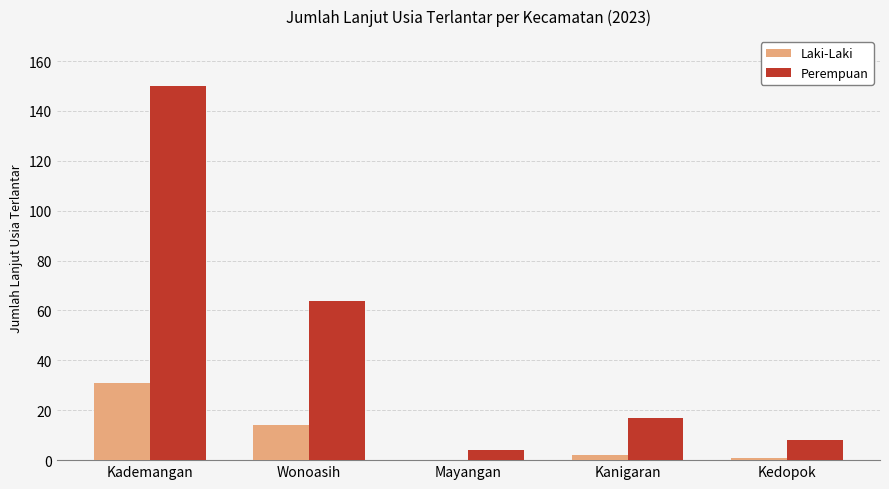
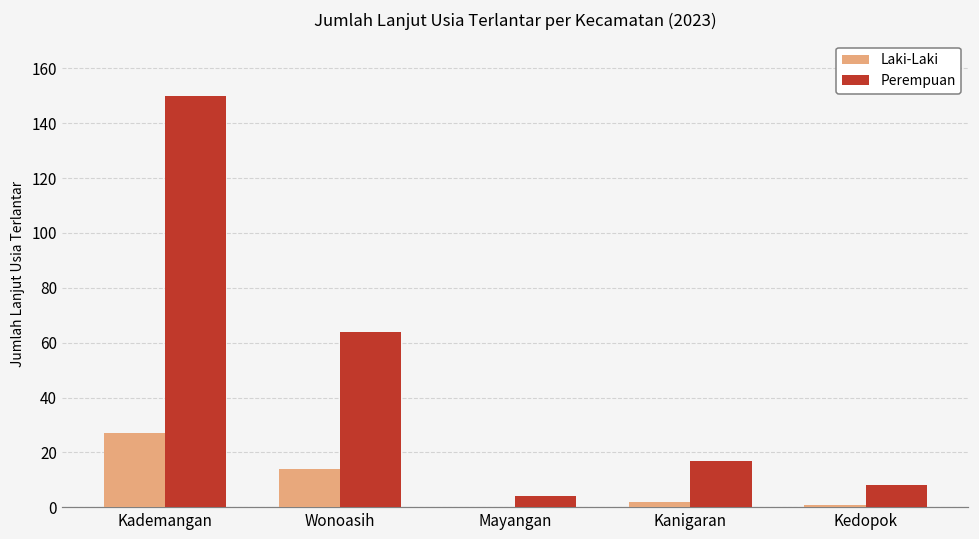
Laki-Laki, Kademangan: 31 -> 27
